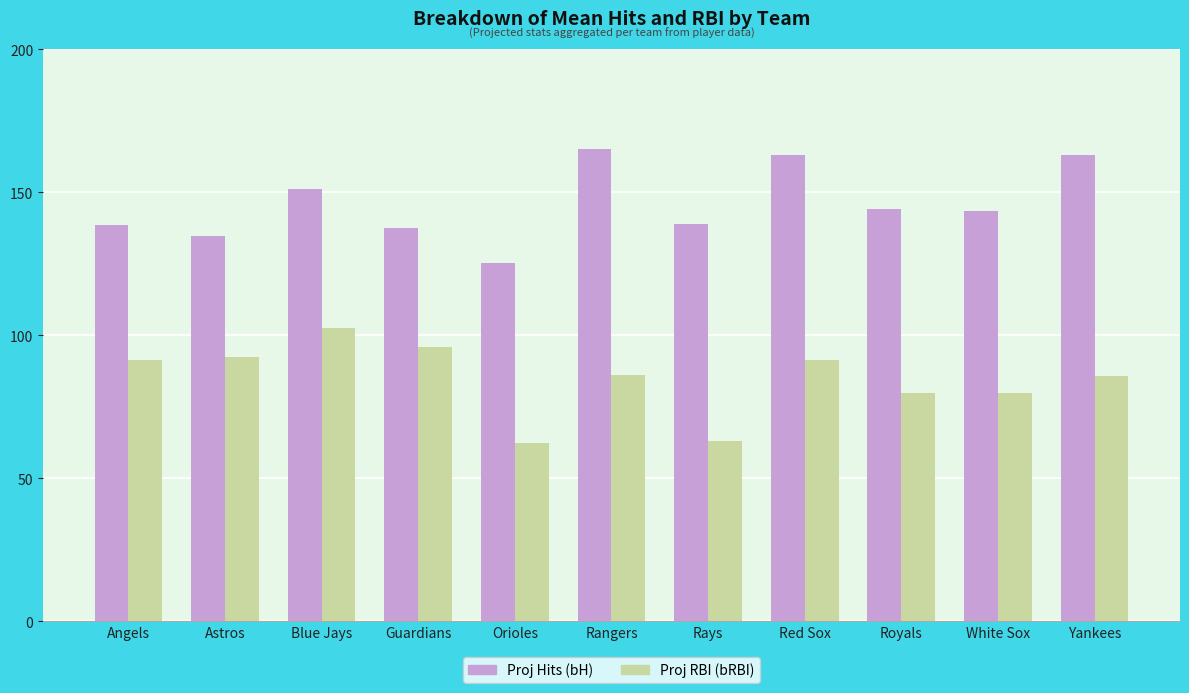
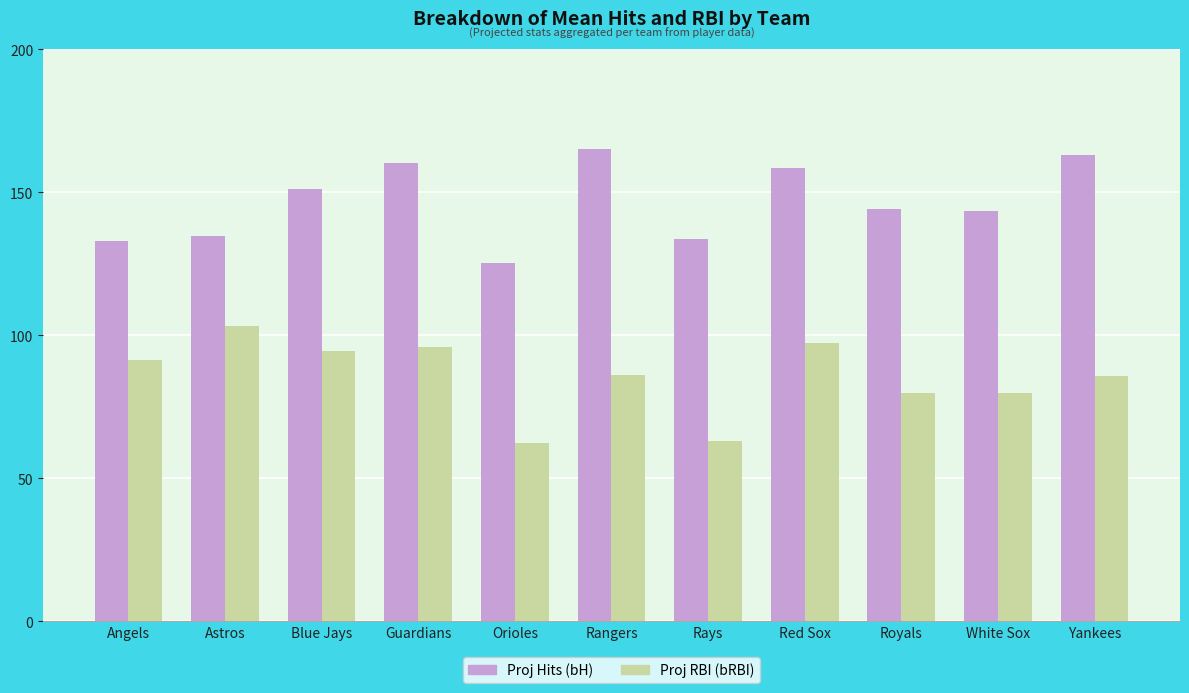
Proj Hits (bH), Angels: 139 -> 133
Proj RBI (bRBI), Astros: 92 -> 103
Proj RBI (bRBI), Blue Jays: 103 -> 94
Proj Hits (bH), Guardians: 137 -> 160
Proj Hits (bH), Rays: 139 -> 134
Proj Hits (bH), Red Sox: 163 -> 158
Proj RBI (bRBI), Red Sox: 91 -> 97
